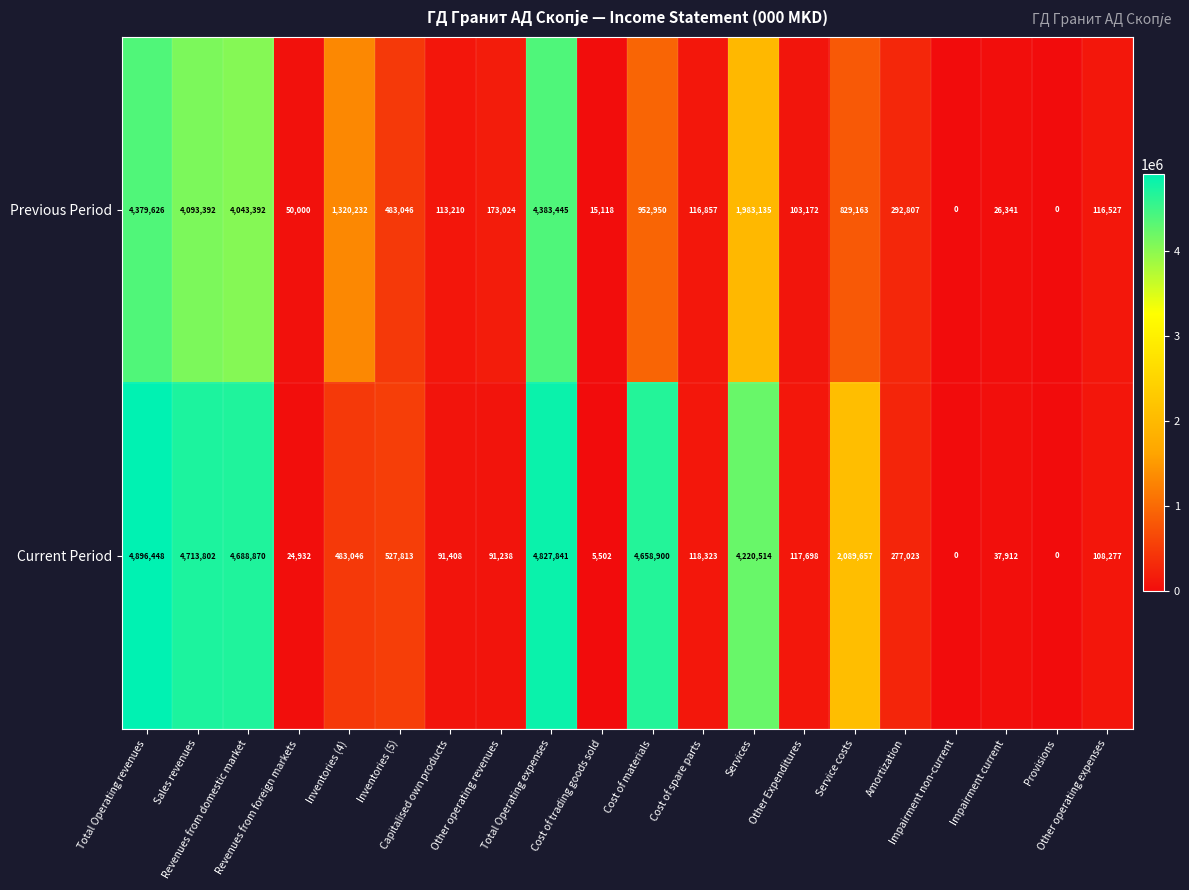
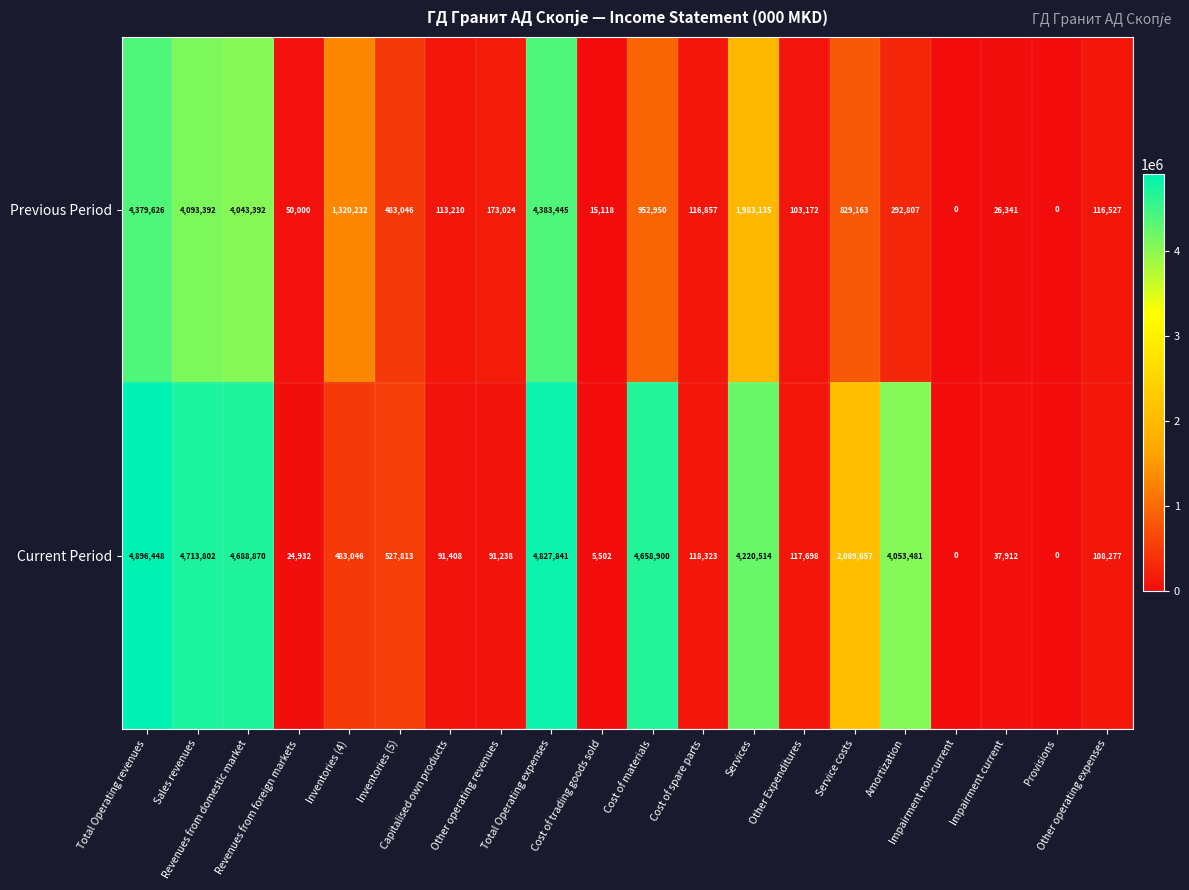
Current Period, Amortization: 277,023 -> 4,053,481
